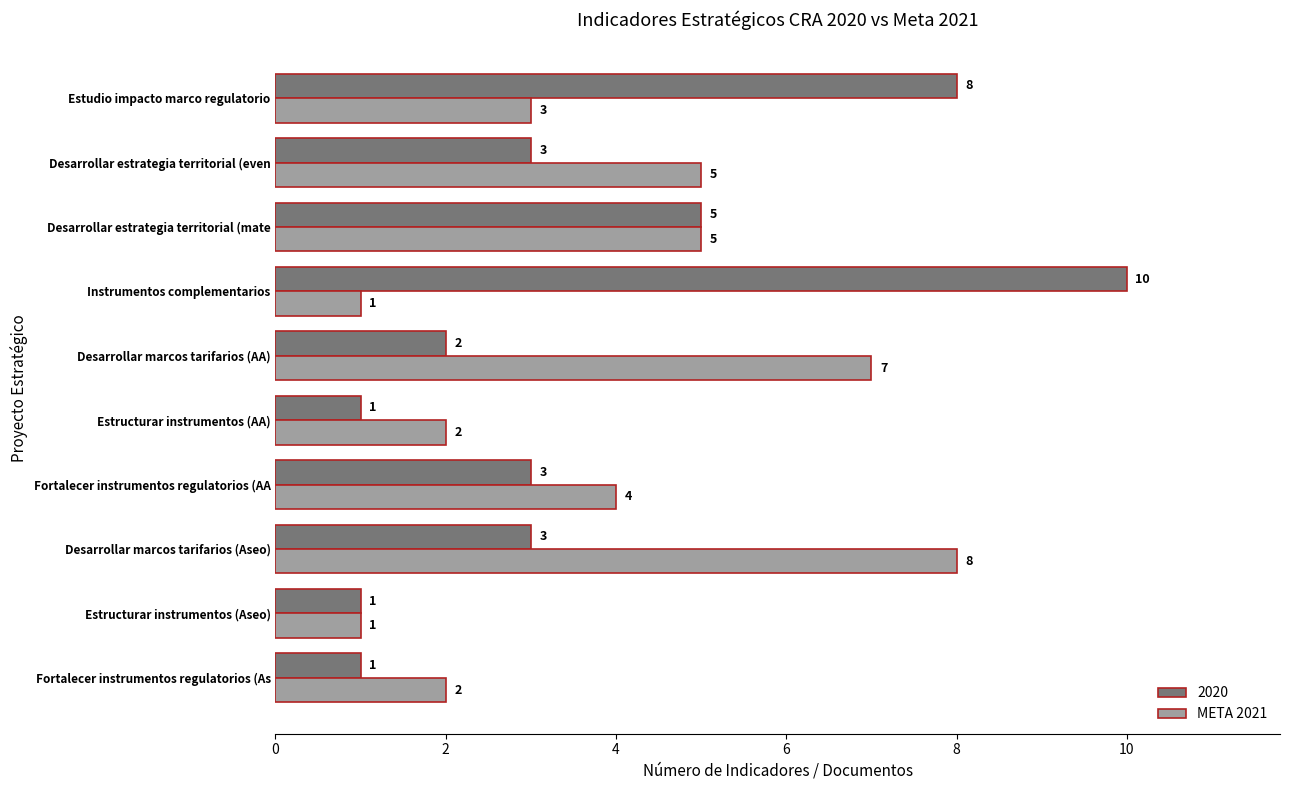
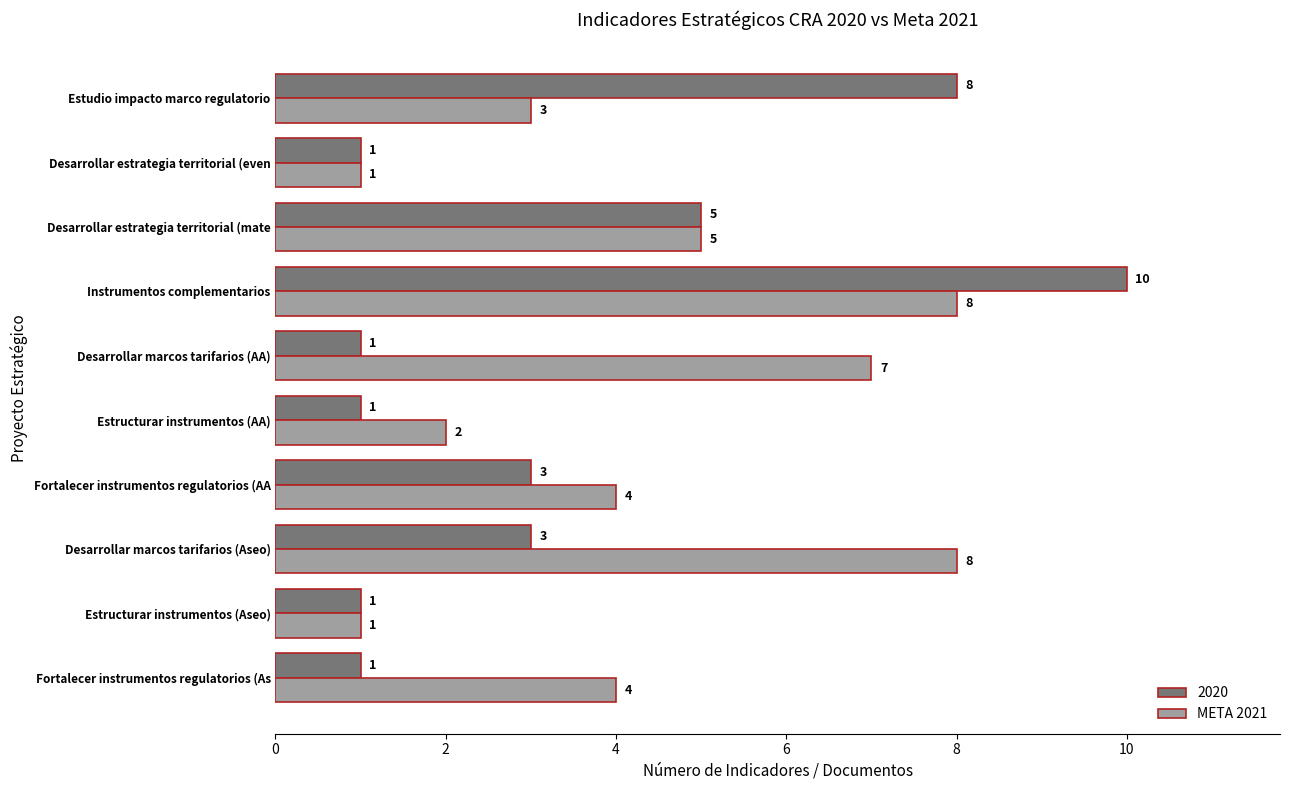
2020, Desarrollar estrategia territorial (even: 3 -> 1
META 2021, Desarrollar estrategia territorial (even: 5 -> 1
META 2021, Instrumentos complementarios: 1 -> 8
2020, Desarrollar marcos tarifarios (AA): 2 -> 1
META 2021, Fortalecer instrumentos regulatorios (As: 2 -> 4
